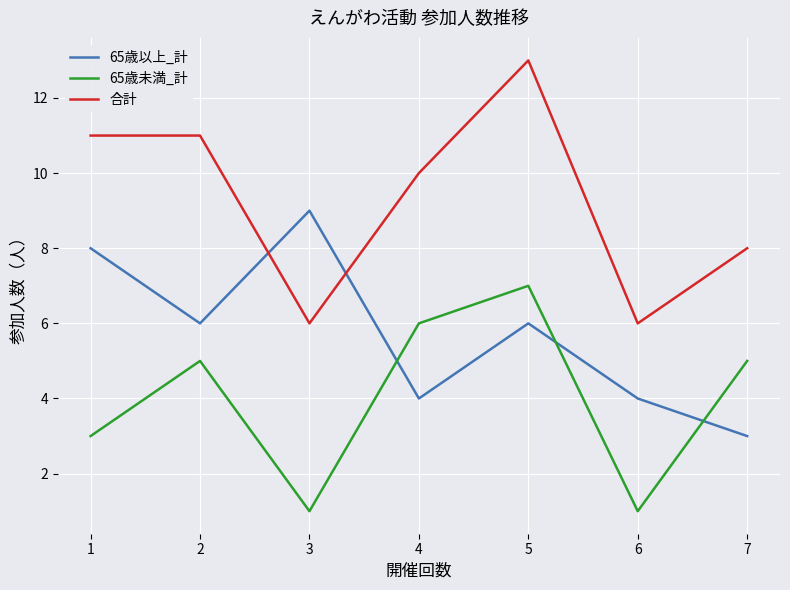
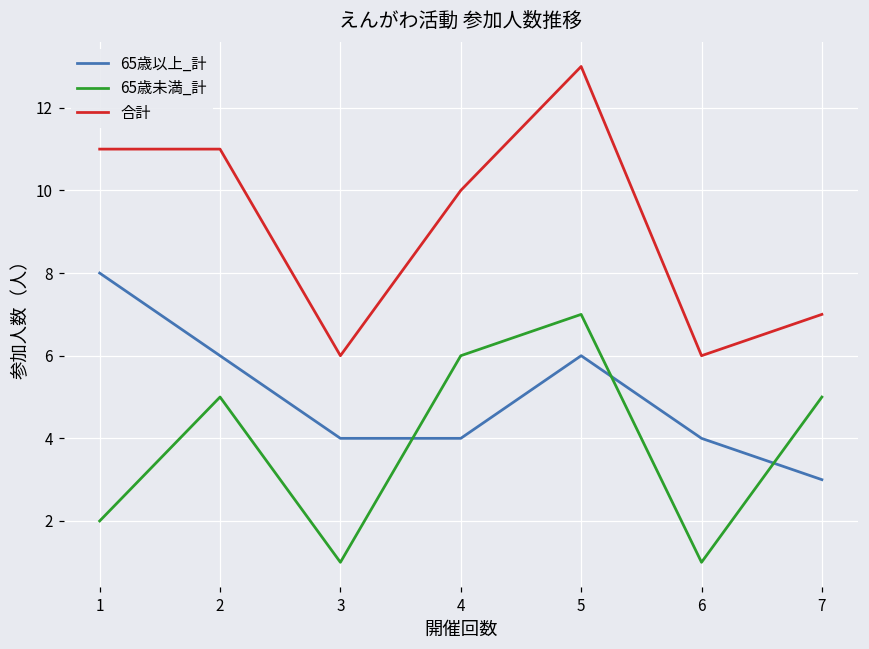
65歳未満_計, 1: 3 -> 2
65歳以上_計, 3: 9 -> 4
合計, 7: 8 -> 7
